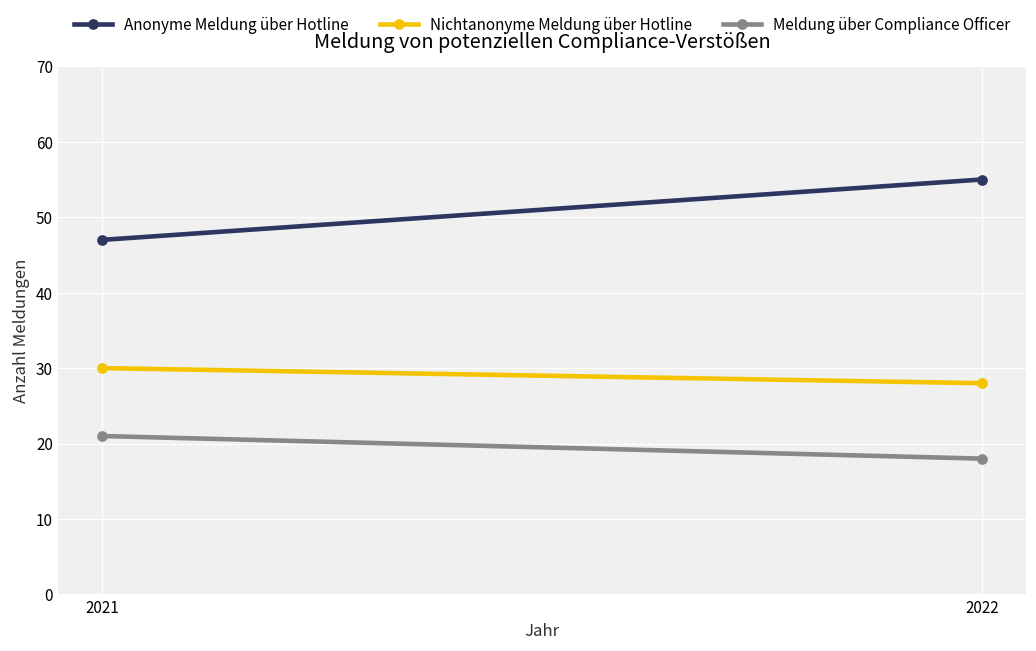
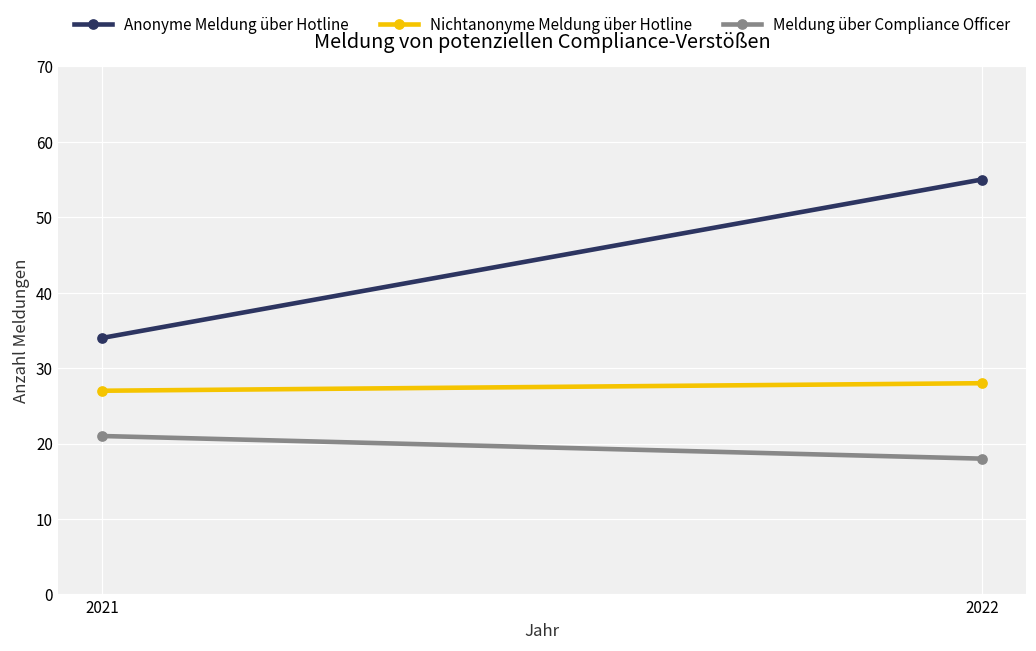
Anonyme Meldung über Hotline, 2021: 47 -> 34
Nichtanonyme Meldung über Hotline, 2021: 30 -> 27
